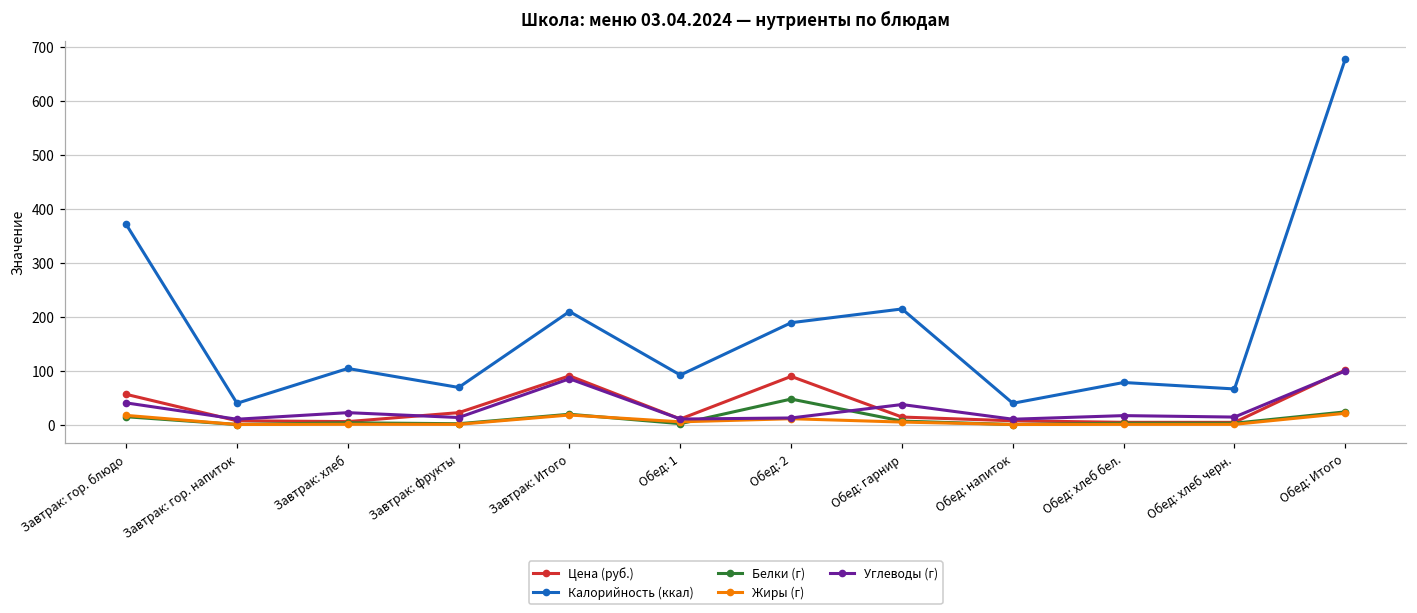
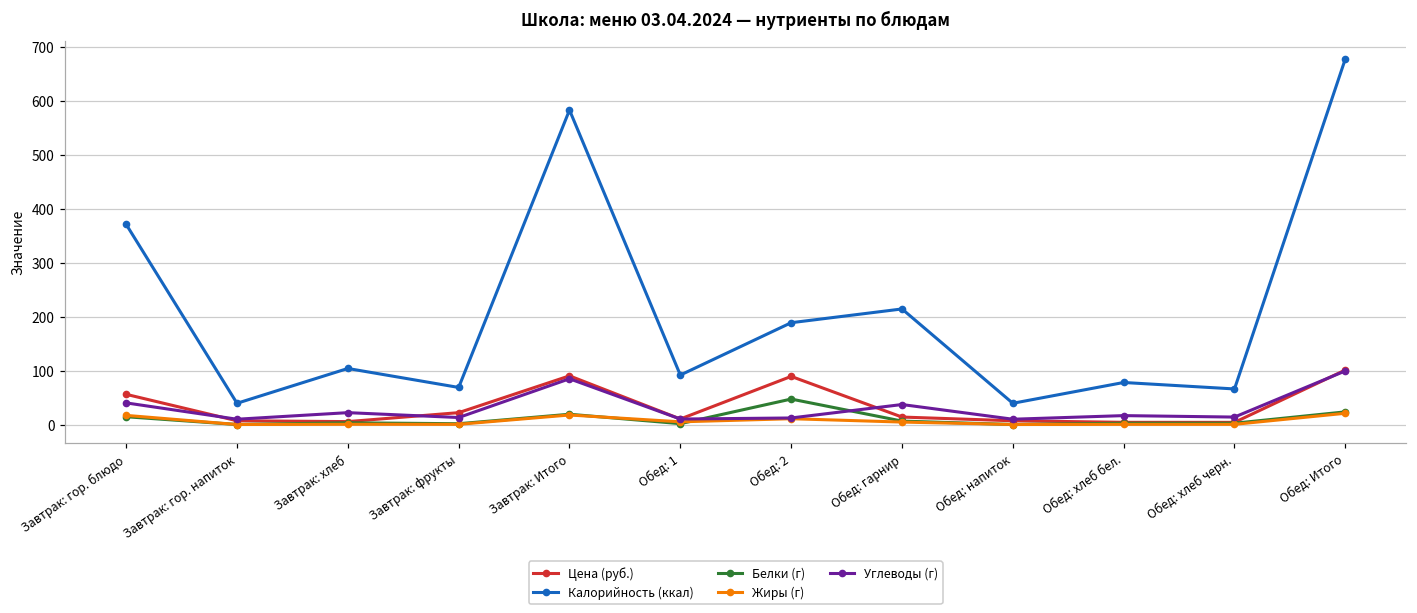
Калорийность (ккал), Завтрак: Итого: 210 -> 580
